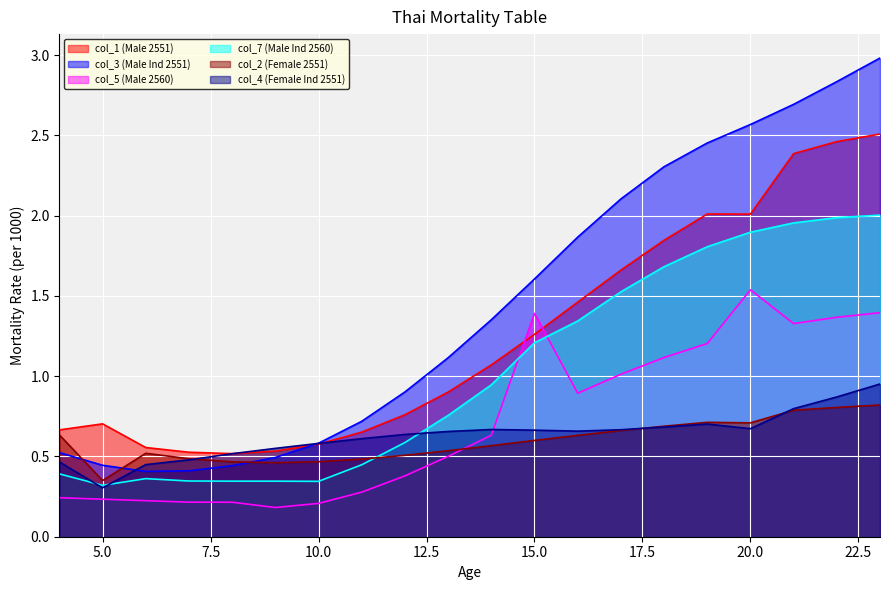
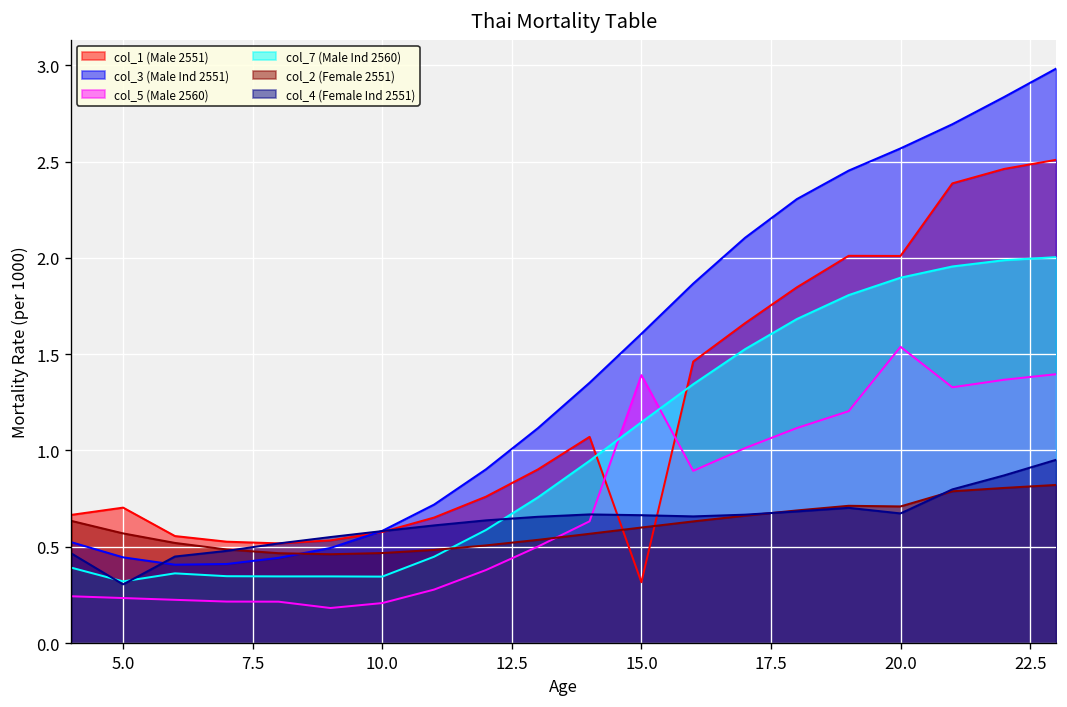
col_2 (Female 2551), 5.0: 0.35 -> 0.57
col_1 (Male 2551), 15.0: 1.26 -> 0.32
col_7 (Male Ind 2560), 15.0: 1.21 -> 1.15
